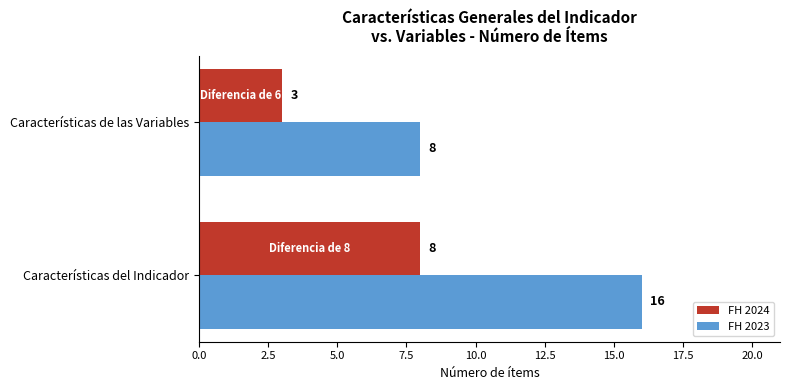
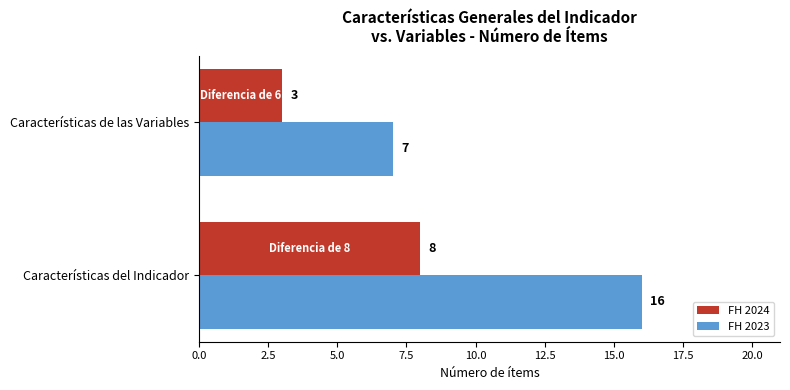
FH 2023, Características de las Variables: 8 -> 7
